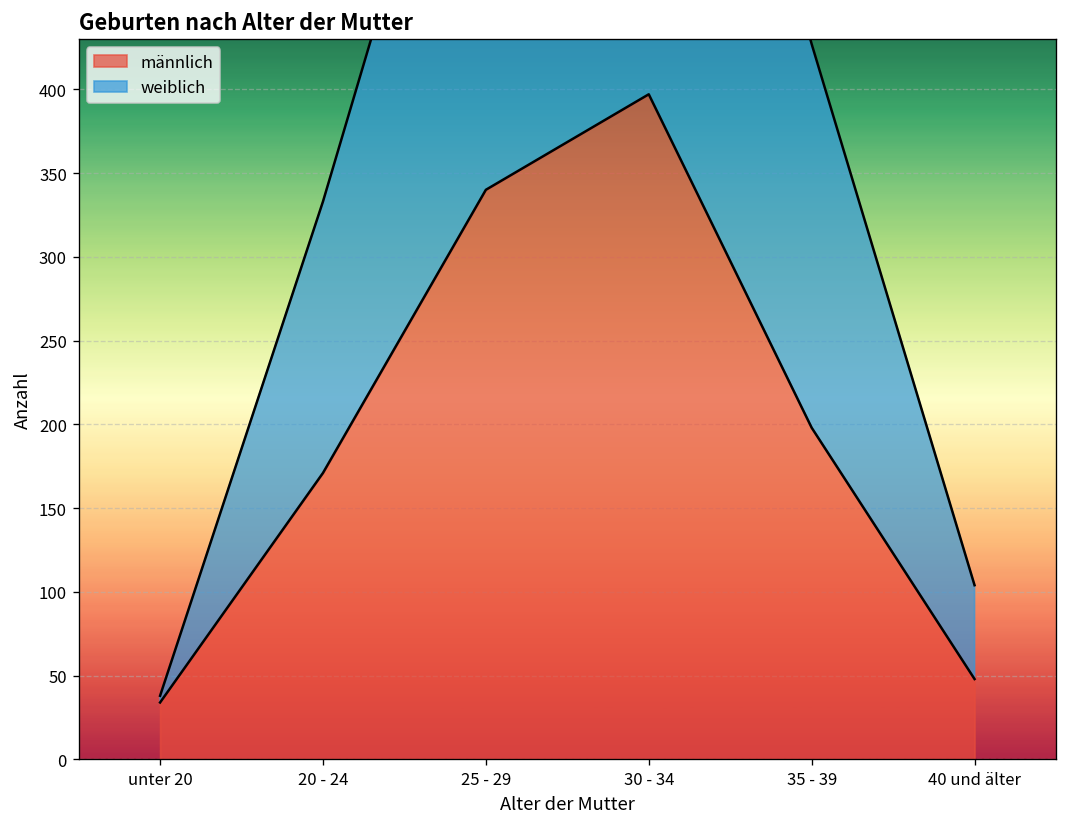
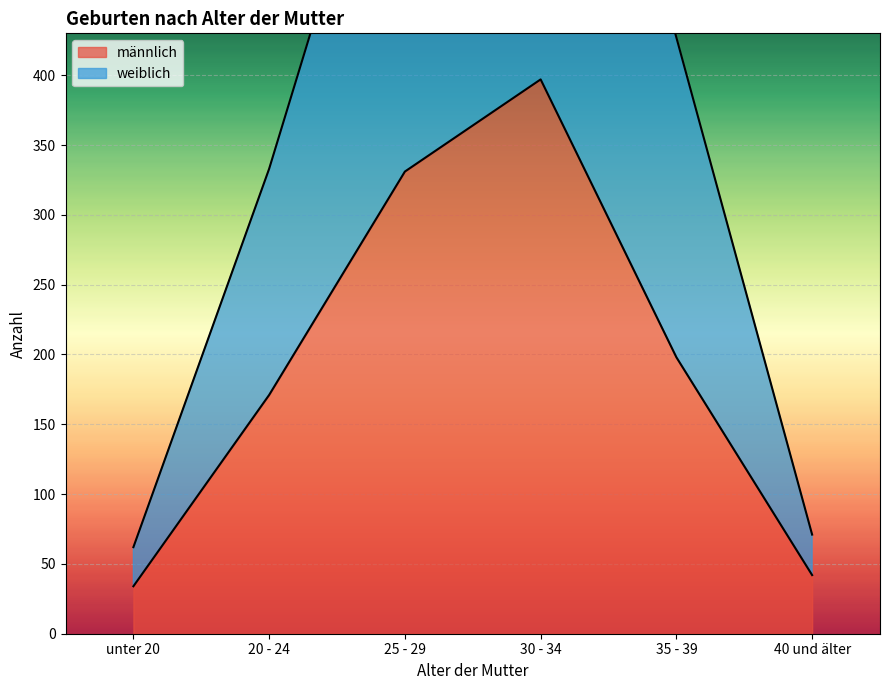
weiblich, unter 20: 4 -> 28
männlich, 25 - 29: 340 -> 331
männlich, 40 und älter: 48 -> 42
weiblich, 40 und älter: 56 -> 29
